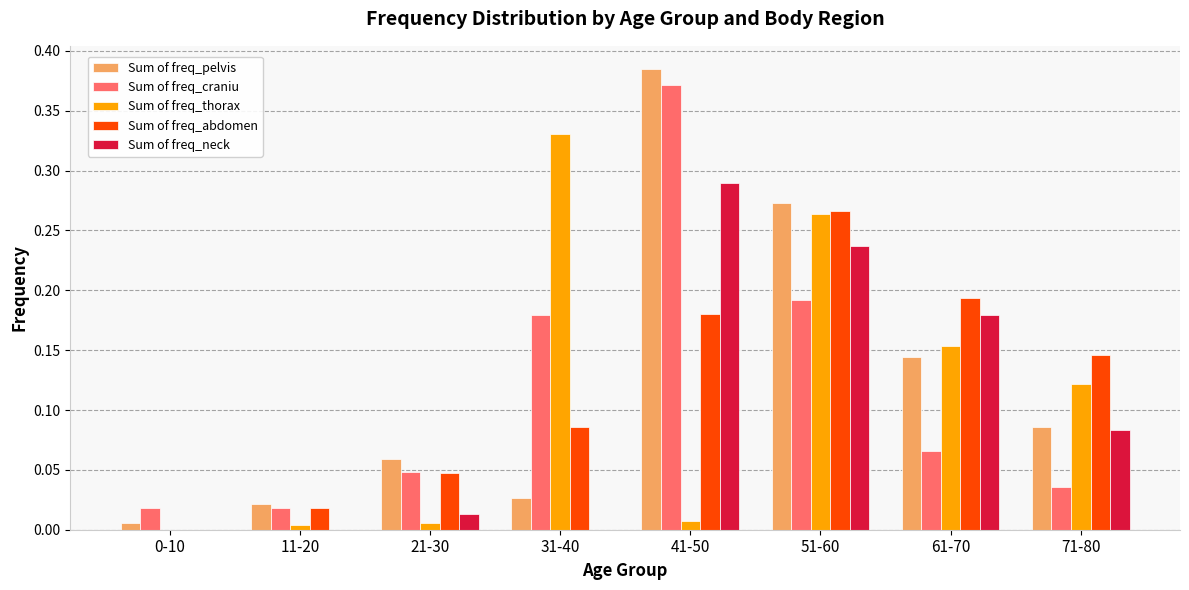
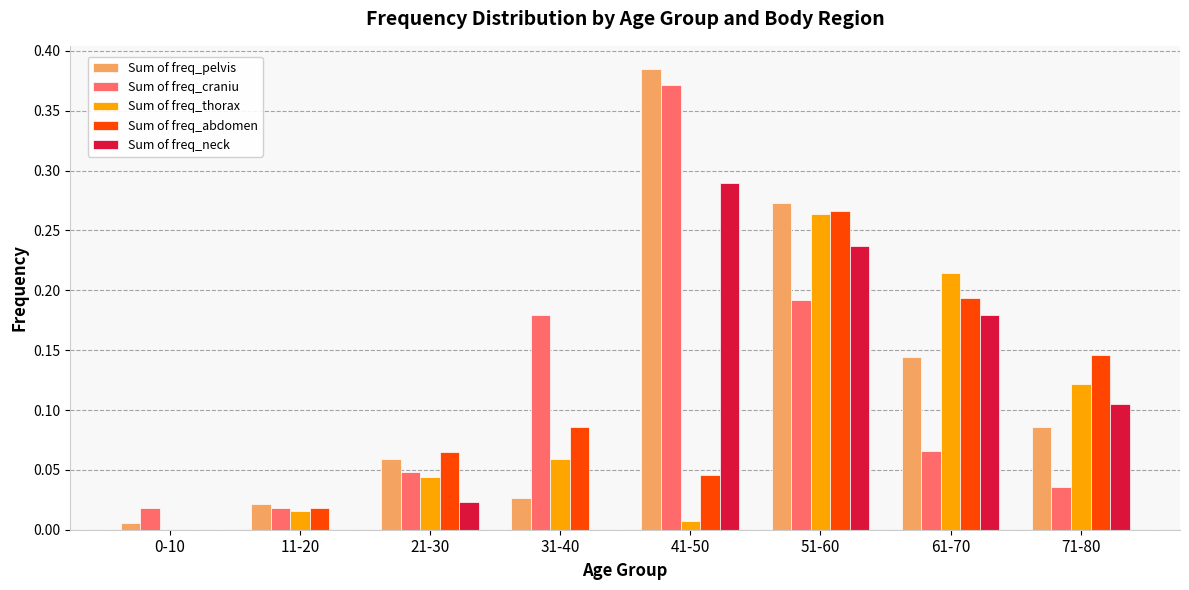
Sum of freq_thorax, 11-20: 0.004 -> 0.016
Sum of freq_thorax, 21-30: 0.006 -> 0.044
Sum of freq_abdomen, 21-30: 0.048 -> 0.065
Sum of freq_neck, 21-30: 0.013 -> 0.023
Sum of freq_thorax, 31-40: 0.331 -> 0.059
Sum of freq_abdomen, 41-50: 0.180 -> 0.046
Sum of freq_thorax, 61-70: 0.153 -> 0.215
Sum of freq_neck, 71-80: 0.083 -> 0.105
